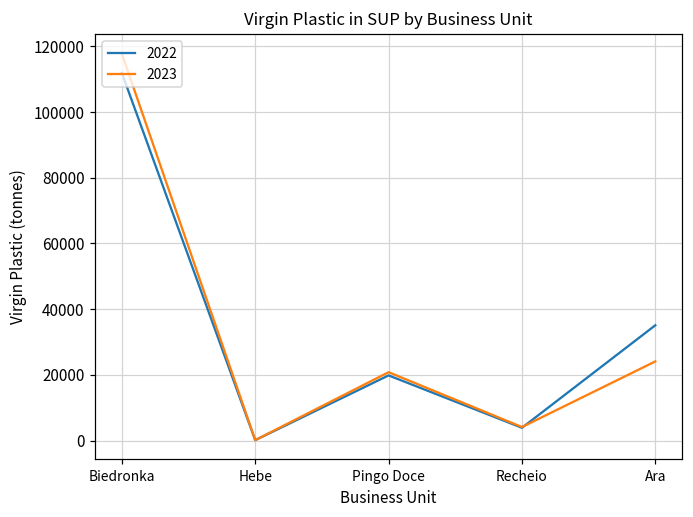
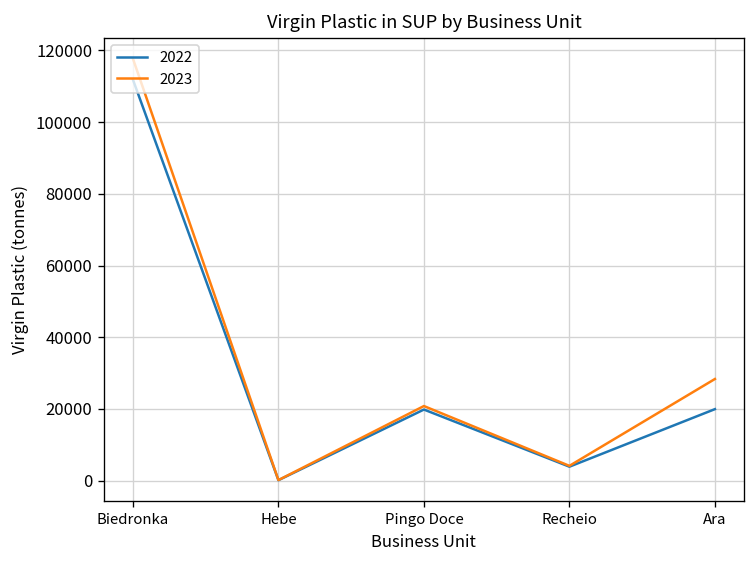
2022, Ara: 35000 -> 20000
2023, Ara: 24000 -> 28000
